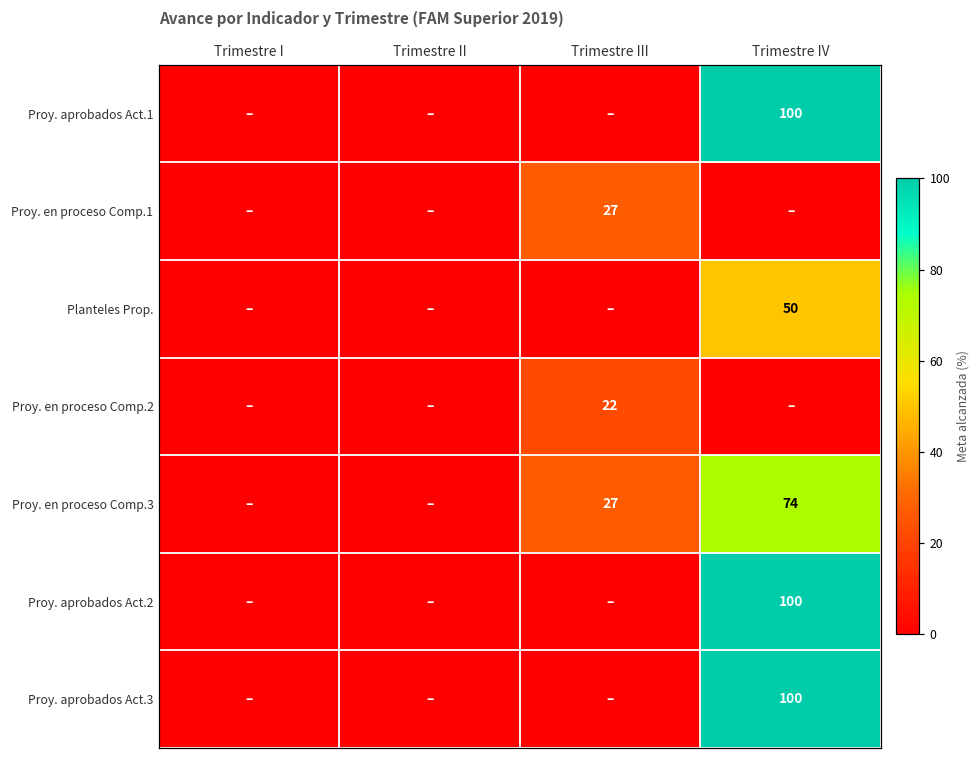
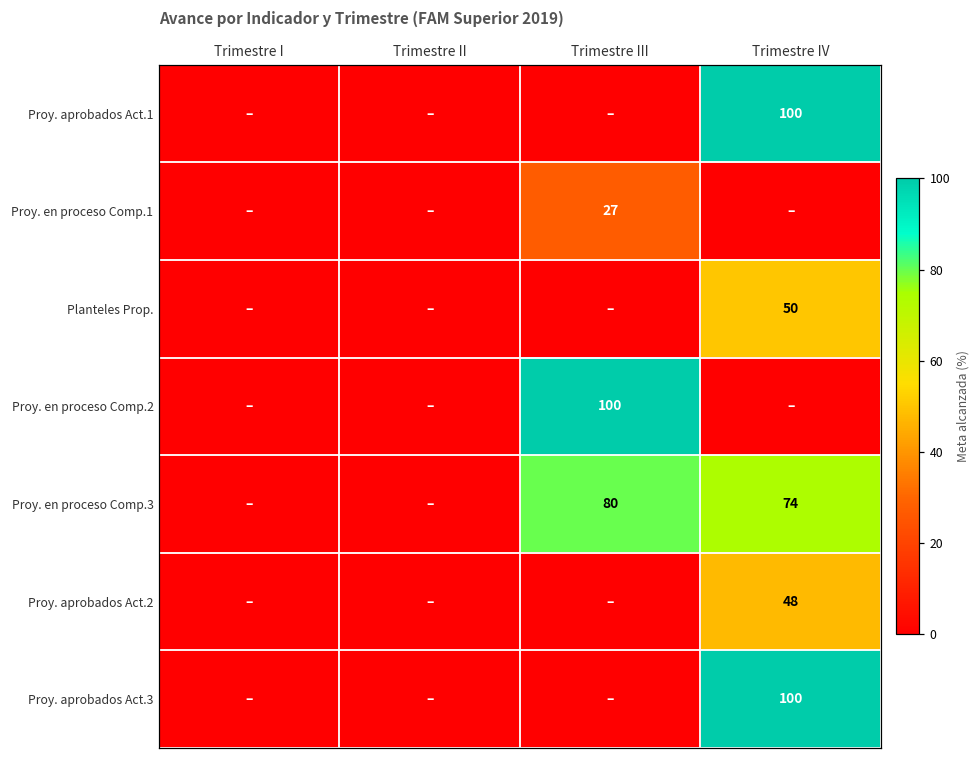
Proy. en proceso Comp.2, Trimestre III: 22 -> 100
Proy. en proceso Comp.3, Trimestre III: 27 -> 80
Proy. aprobados Act.2, Trimestre IV: 100 -> 48
